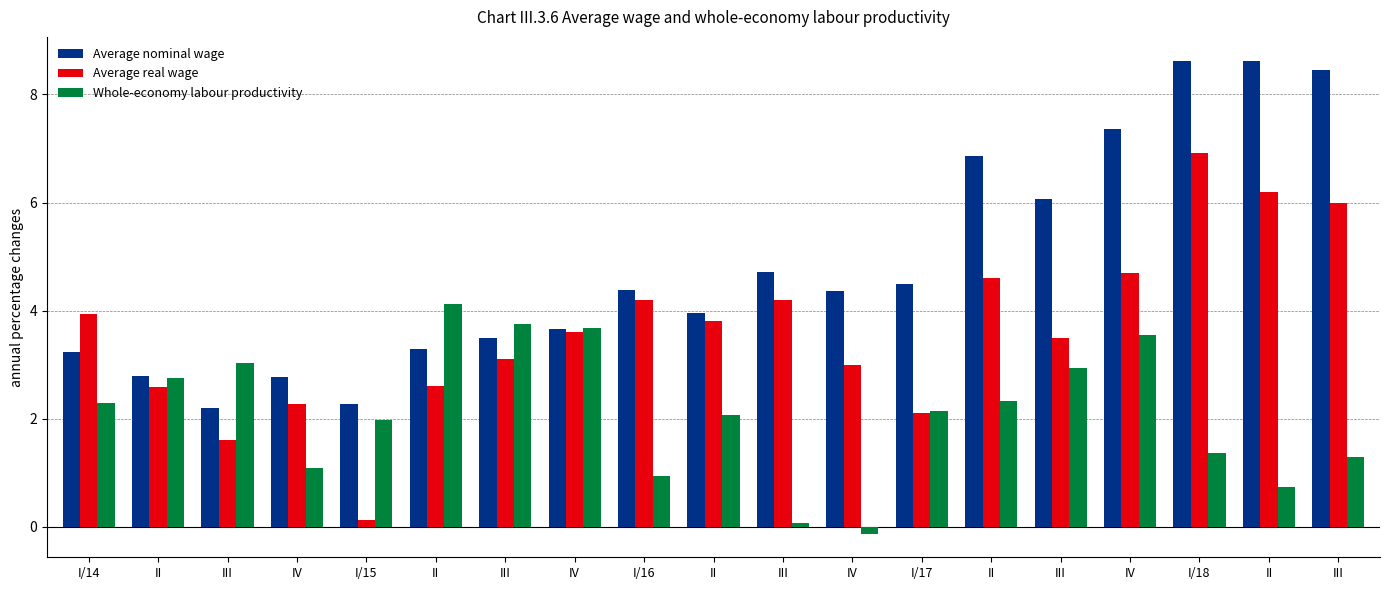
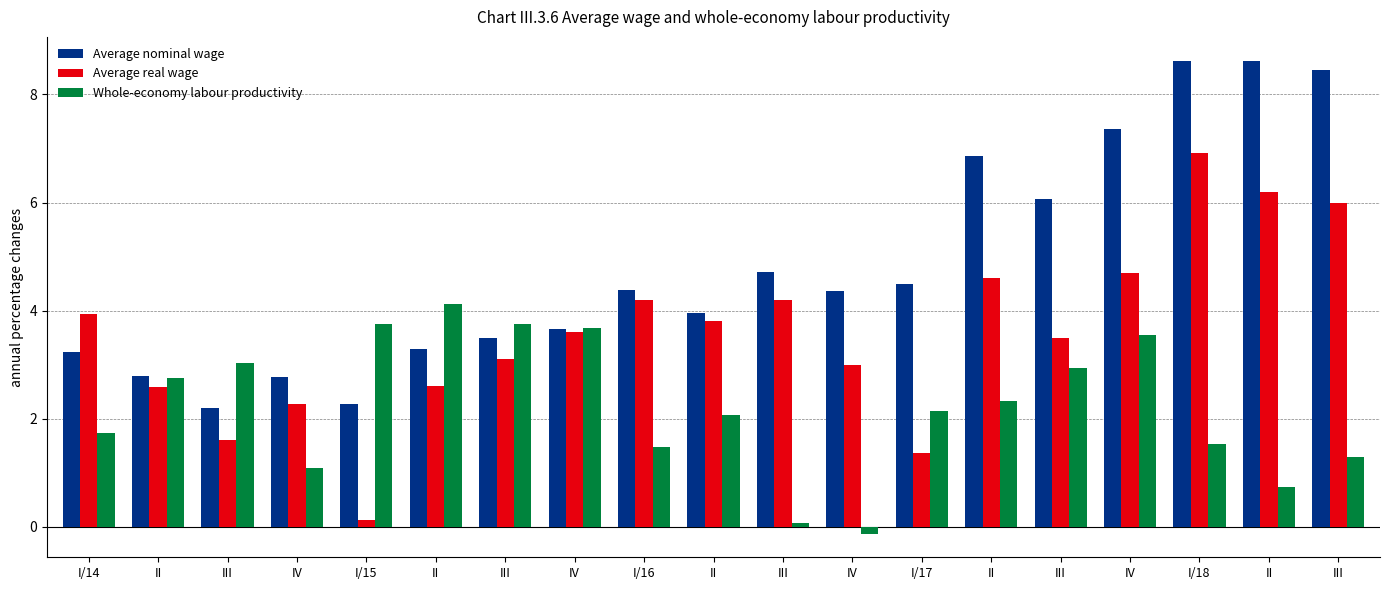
Whole-economy labour productivity, I/14: 2.3 -> 1.7
Whole-economy labour productivity, I/15: 2.0 -> 3.8
Whole-economy labour productivity, I/16: 0.9 -> 1.5
Average real wage, I/17: 2.1 -> 1.4
Whole-economy labour productivity, I/18: 1.4 -> 1.5
